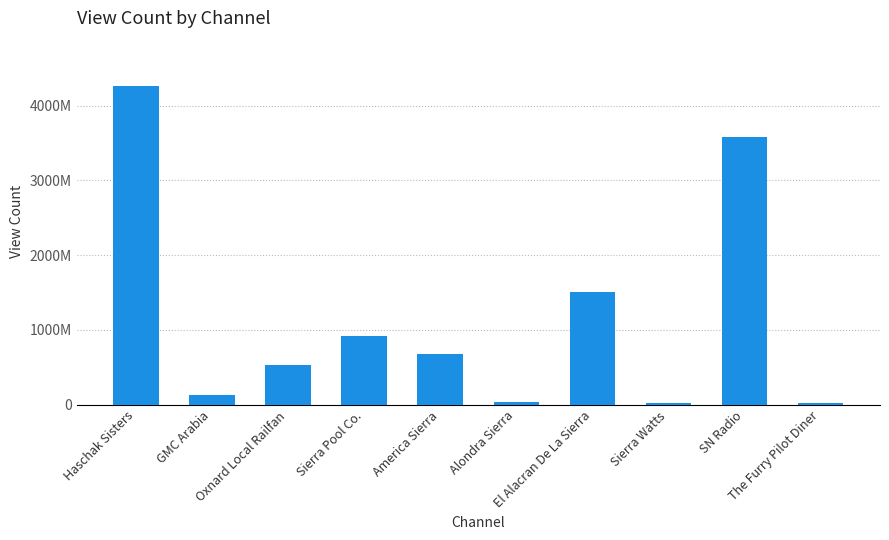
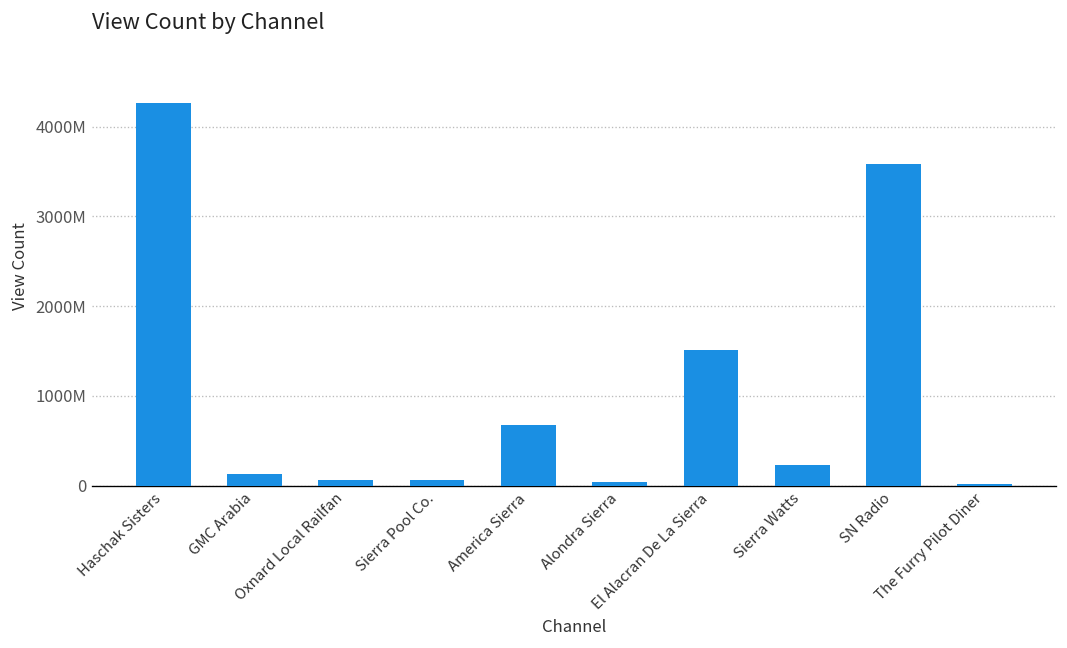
Oxnard Local Railfan: 500000000 -> 100000000
Sierra Pool Co.: 900000000 -> 100000000
Sierra Watts: 0 -> 200000000
